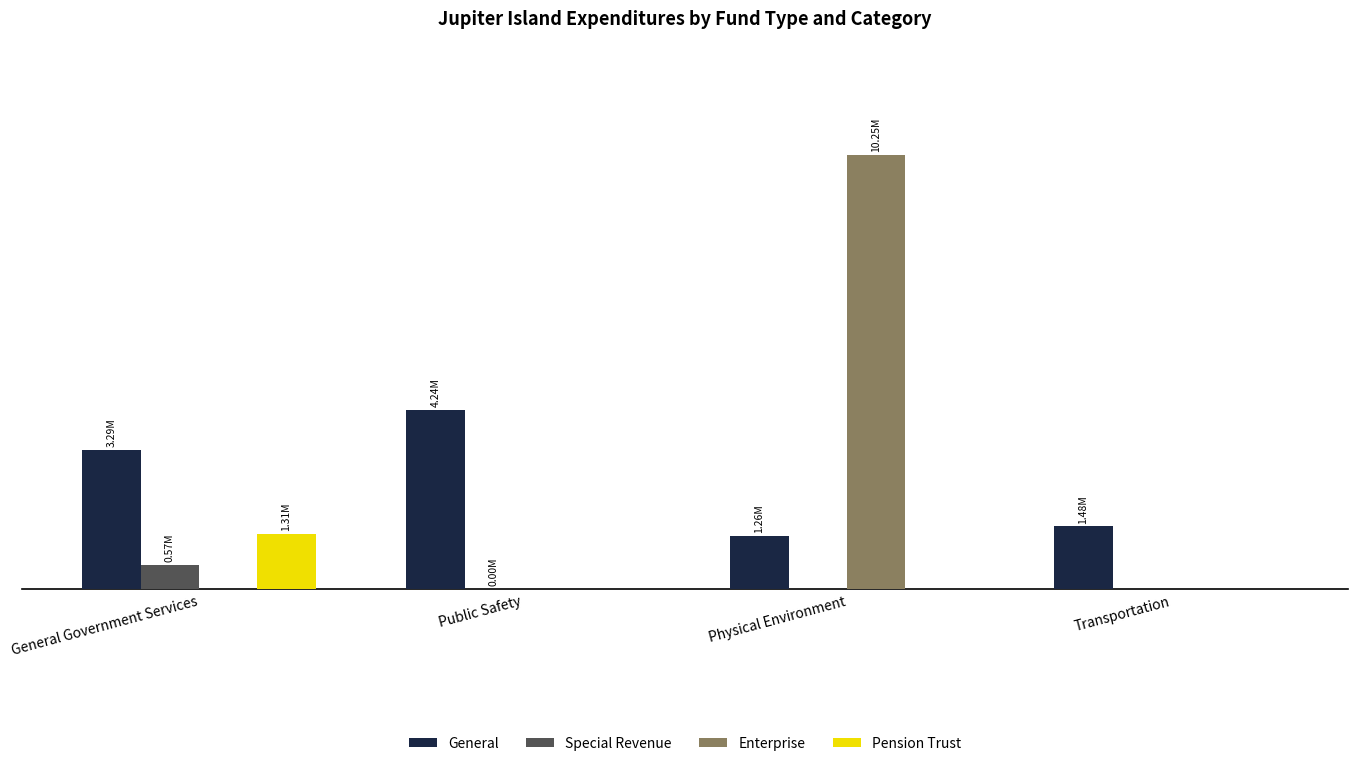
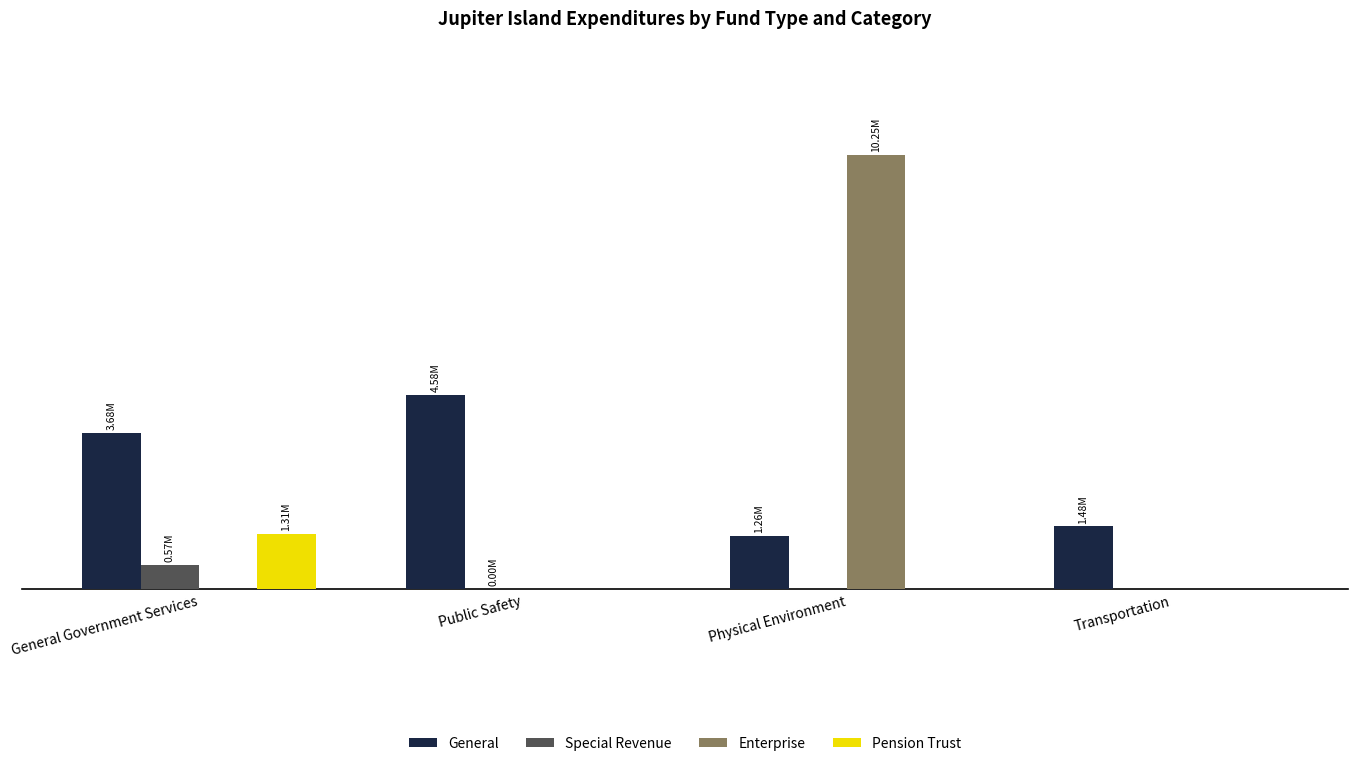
General, General Government Services: 3.29M -> 3.68M
General, Public Safety: 4.24M -> 4.58M
